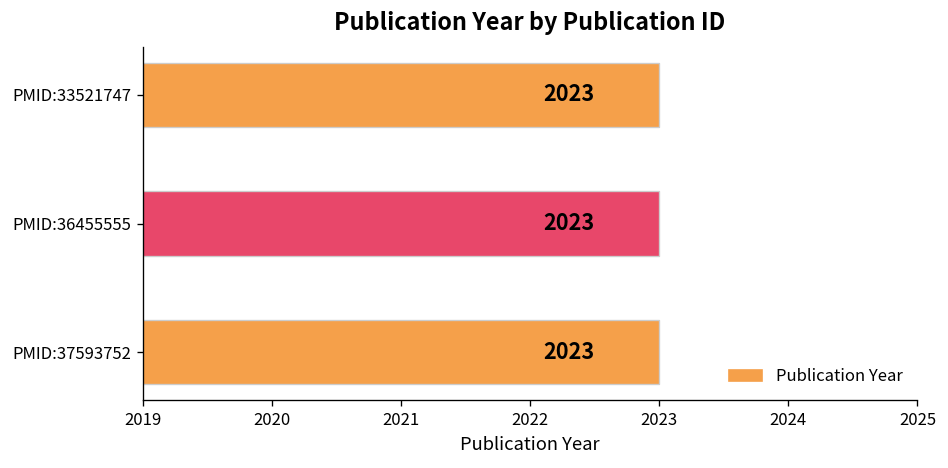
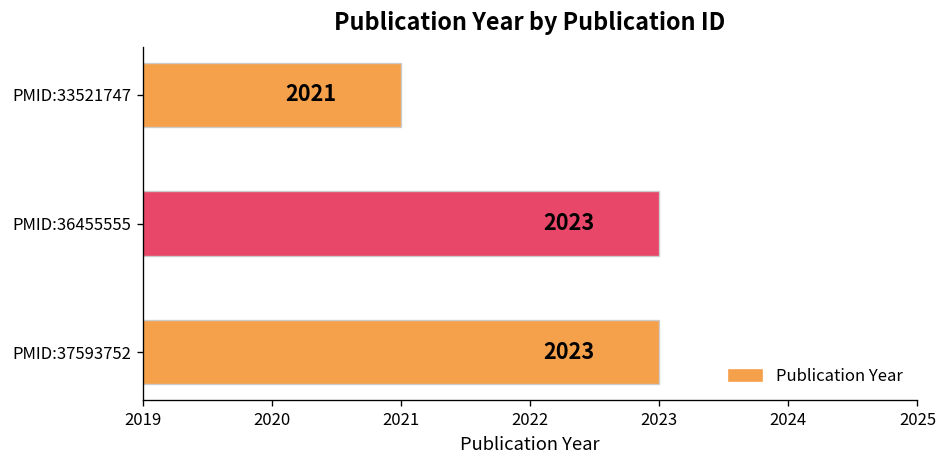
PMID:33521747: 2023 -> 2021
